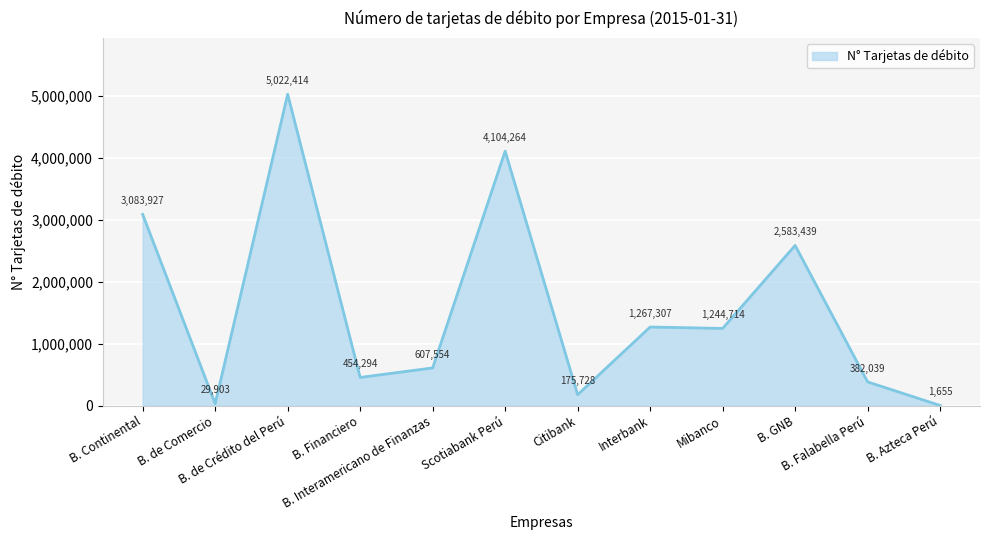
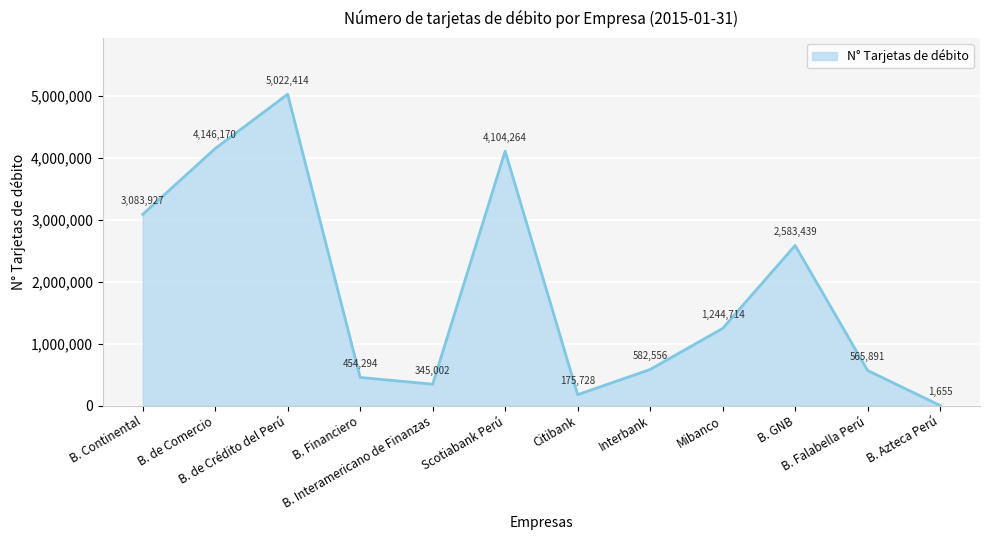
B. de Comercio: 29,903 -> 4,146,170
B. Interamericano de Finanzas: 607,554 -> 345,002
Interbank: 1,267,307 -> 582,556
B. Falabella Perú: 382,039 -> 565,891
